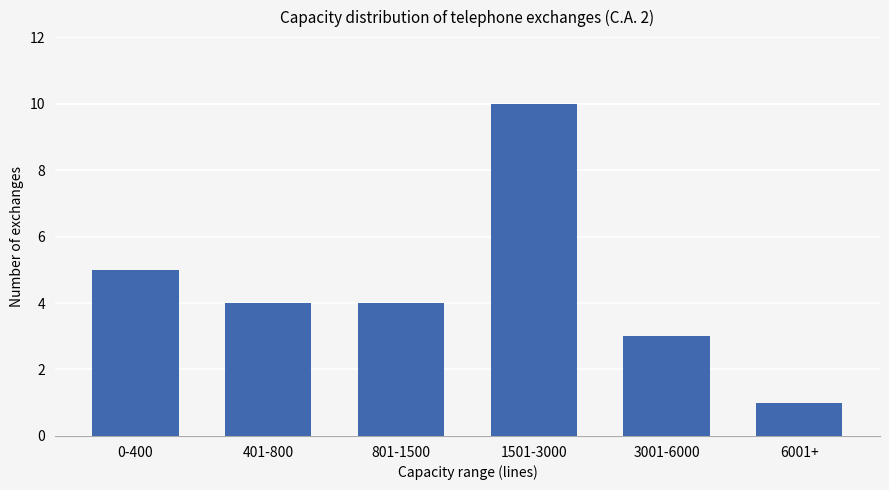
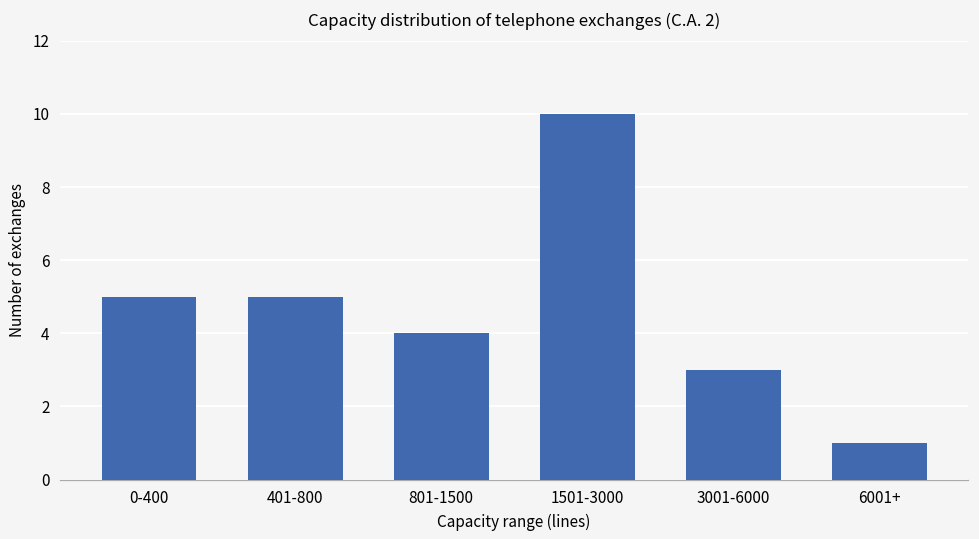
401-800: 4 -> 5
